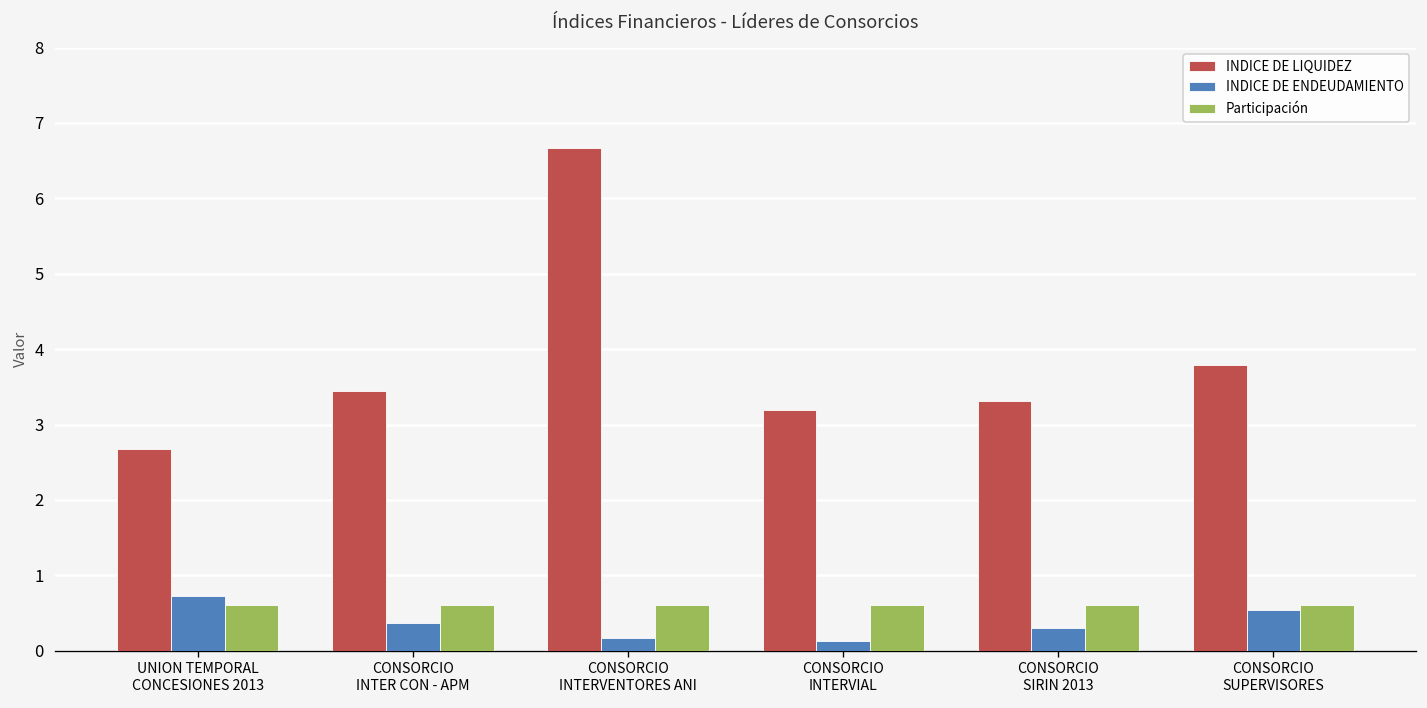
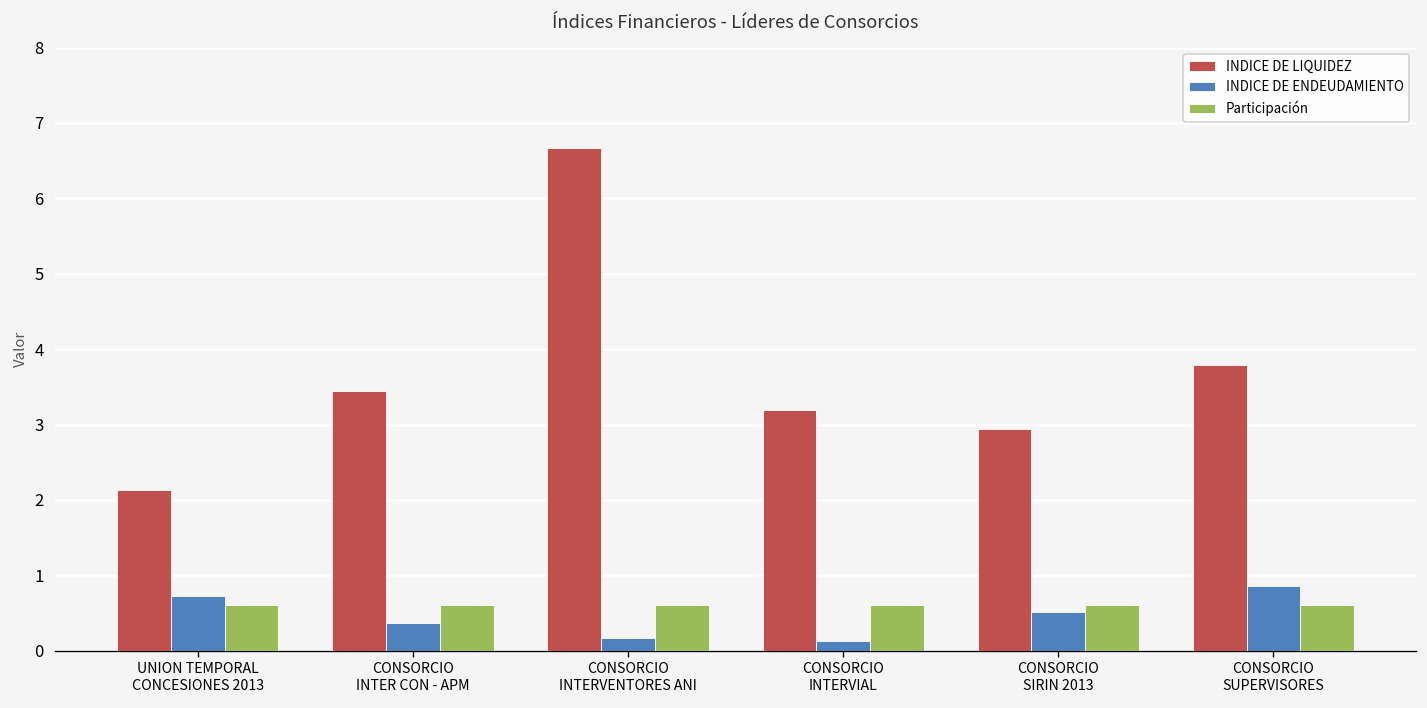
INDICE DE LIQUIDEZ, UNION TEMPORAL CONCESIONES 2013: 2.7 -> 2.1
INDICE DE LIQUIDEZ, CONSORCIO SIRIN 2013: 3.3 -> 2.9
INDICE DE ENDEUDAMIENTO, CONSORCIO SIRIN 2013: 0.3 -> 0.5
INDICE DE ENDEUDAMIENTO, CONSORCIO SUPERVISORES: 0.5 -> 0.9
